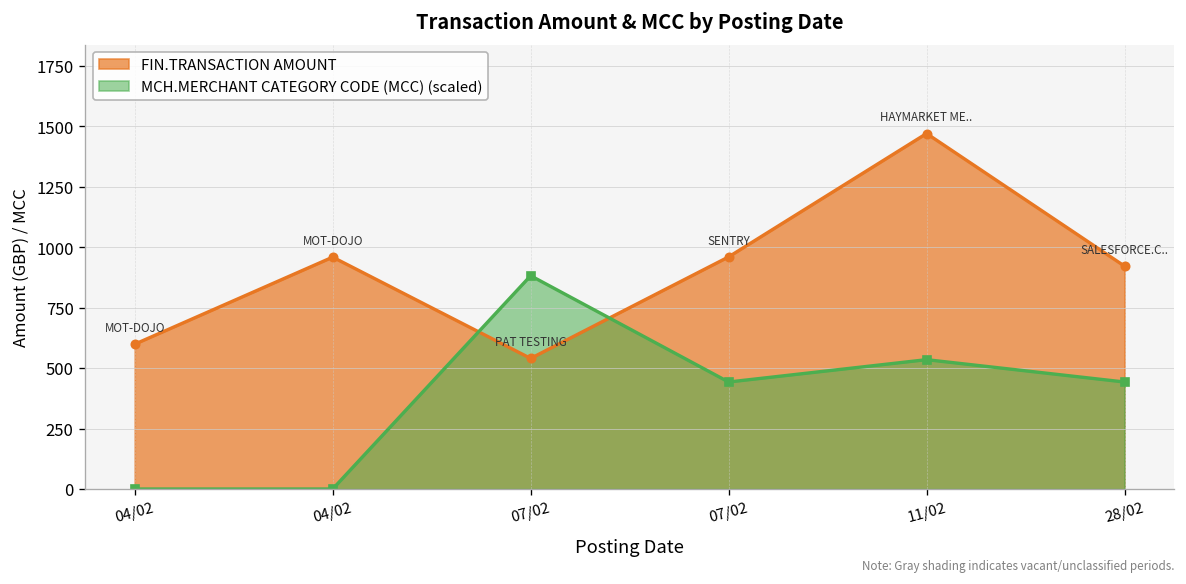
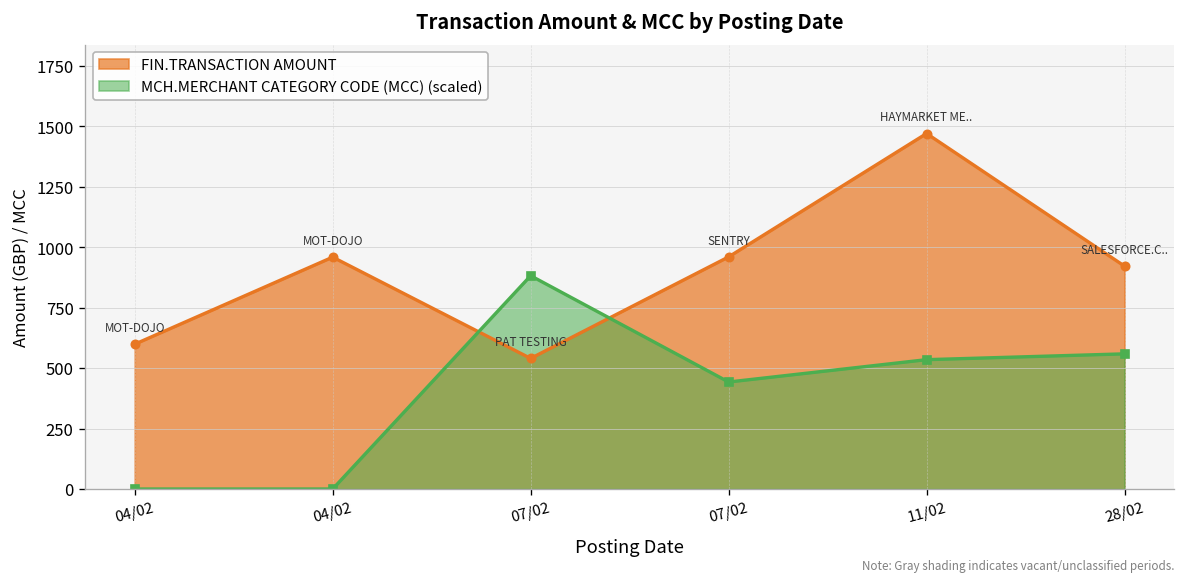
MCH.MERCHANT CATEGORY CODE (MCC) (scaled), 28/02: 440 -> 560
